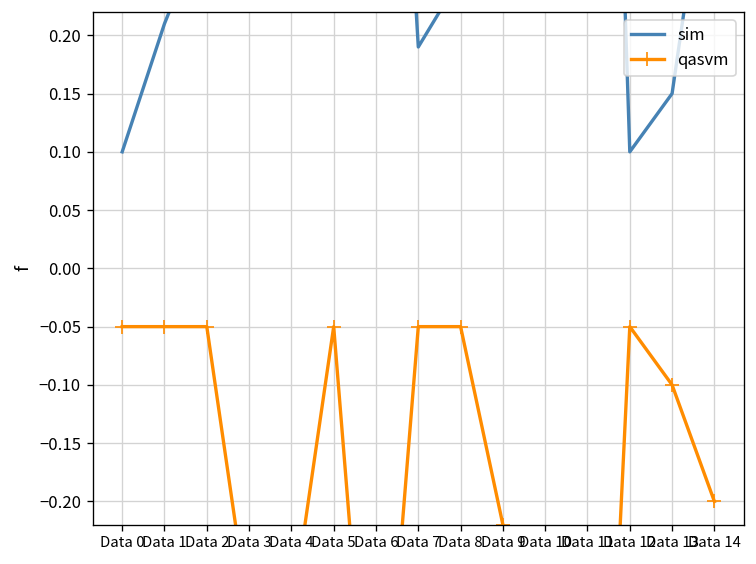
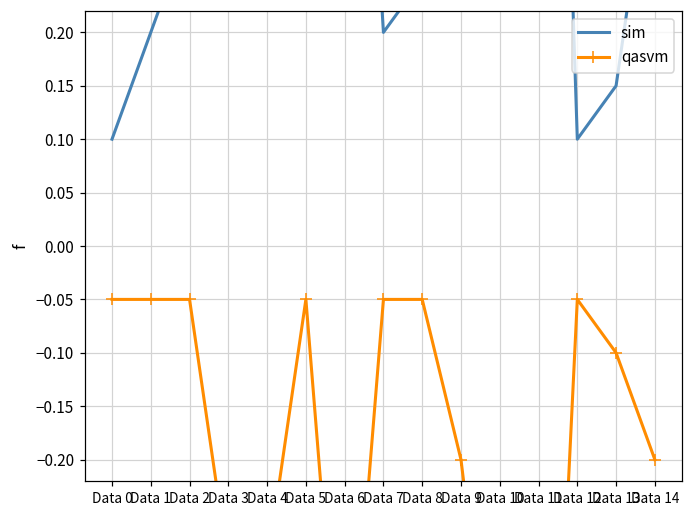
sim, Data 1: 0.21 -> 0.20
sim, Data 7: 0.19 -> 0.20
qasvm, Data 9: -0.22 -> -0.20
